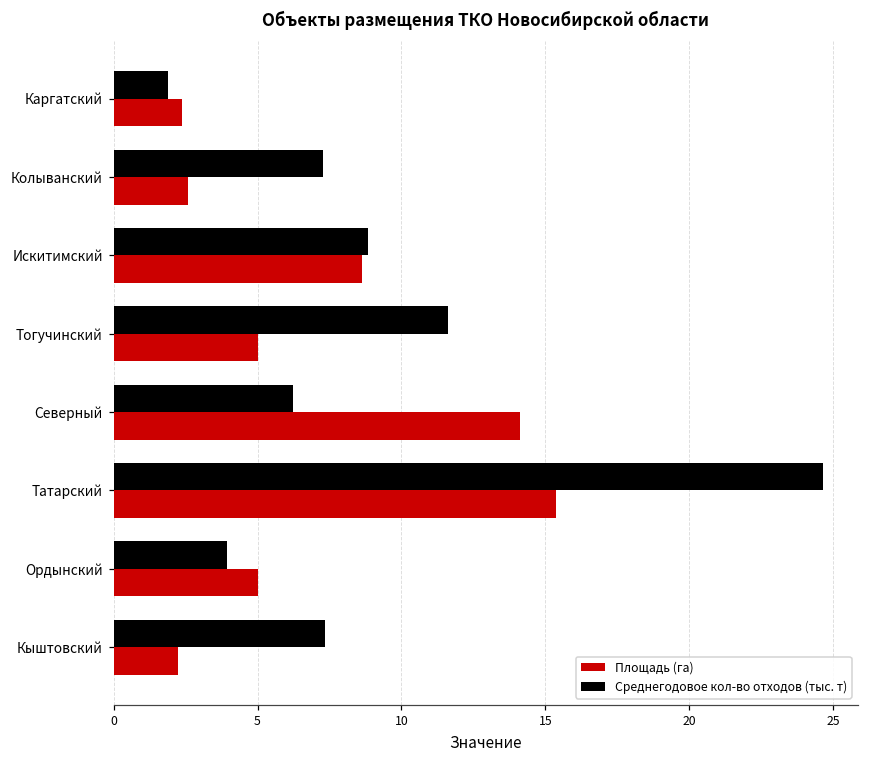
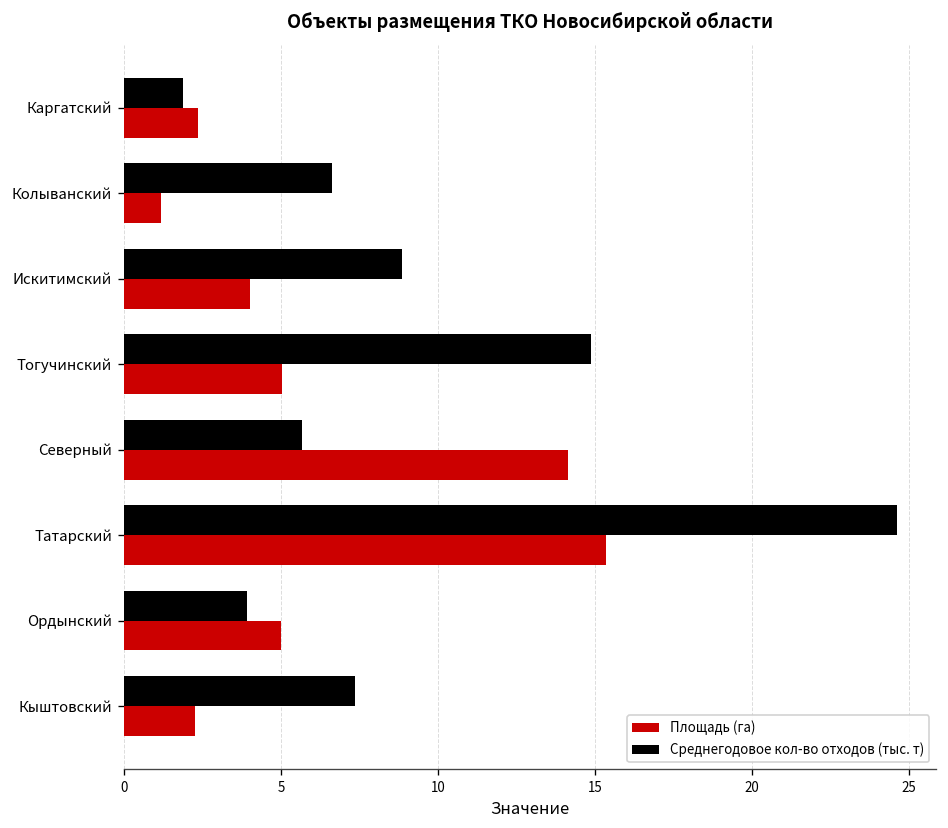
Среднегодовое кол-во отходов (тыс. т), Колыванский: 7.3 -> 6.6
Площадь (га), Колыванский: 2.6 -> 1.2
Площадь (га), Искитимский: 8.6 -> 4.0
Среднегодовое кол-во отходов (тыс. т), Тогучинский: 11.6 -> 14.9
Среднегодовое кол-во отходов (тыс. т), Северный: 6.2 -> 5.7
